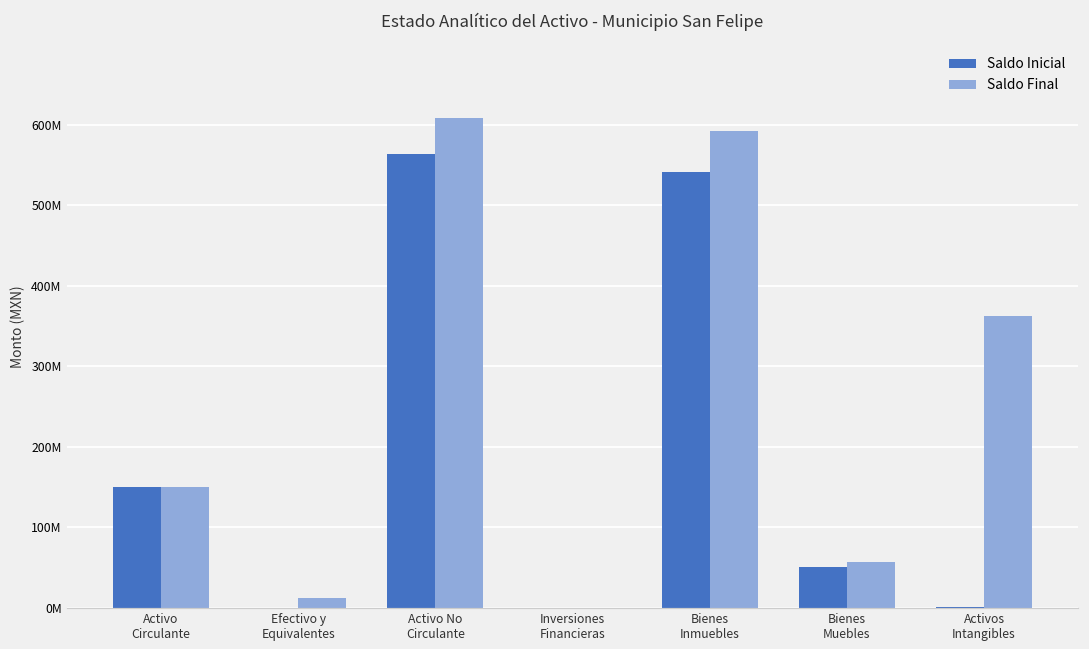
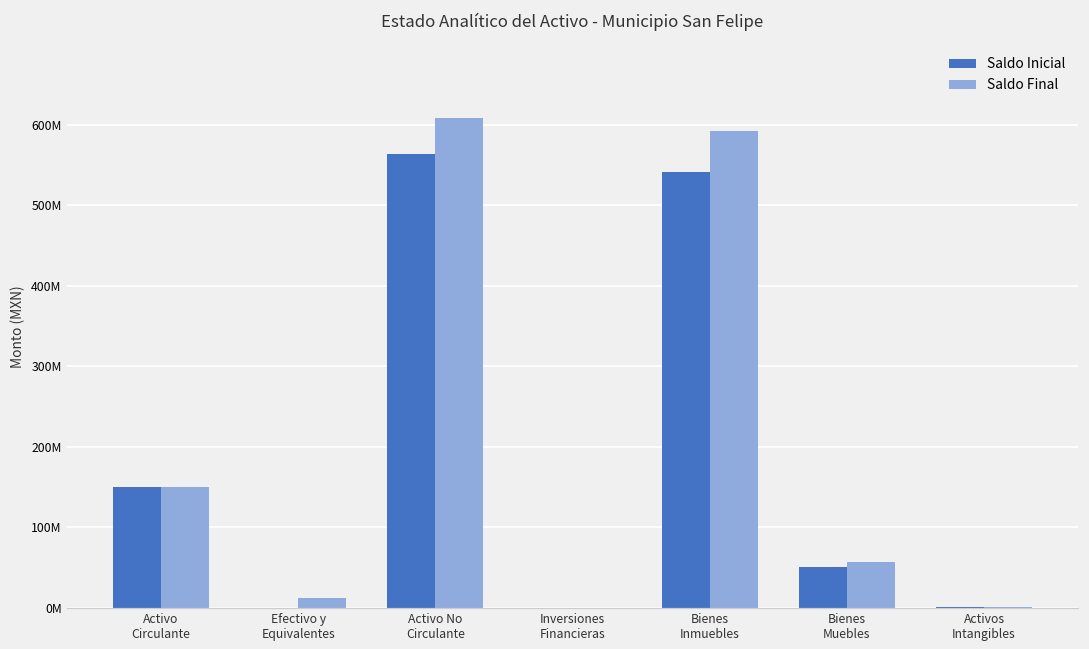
Saldo Final, Activos Intangibles: 360000000 -> 0
